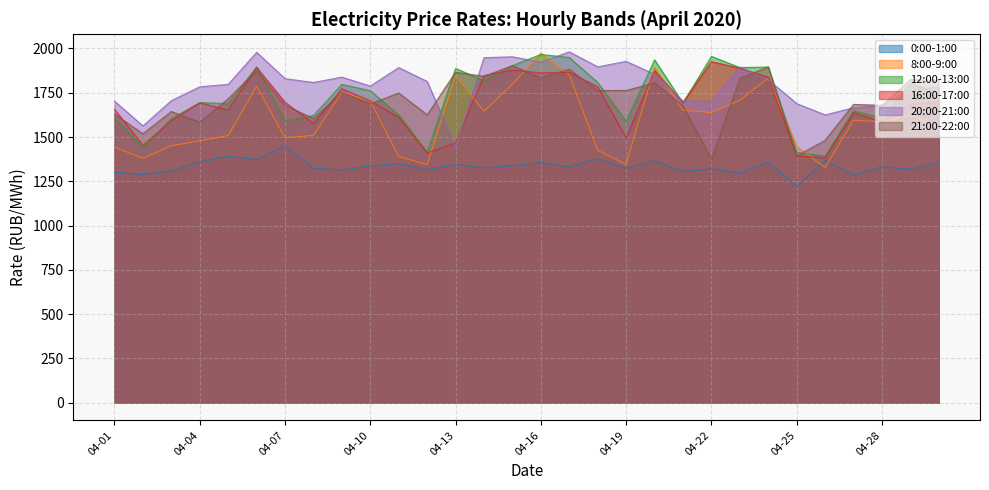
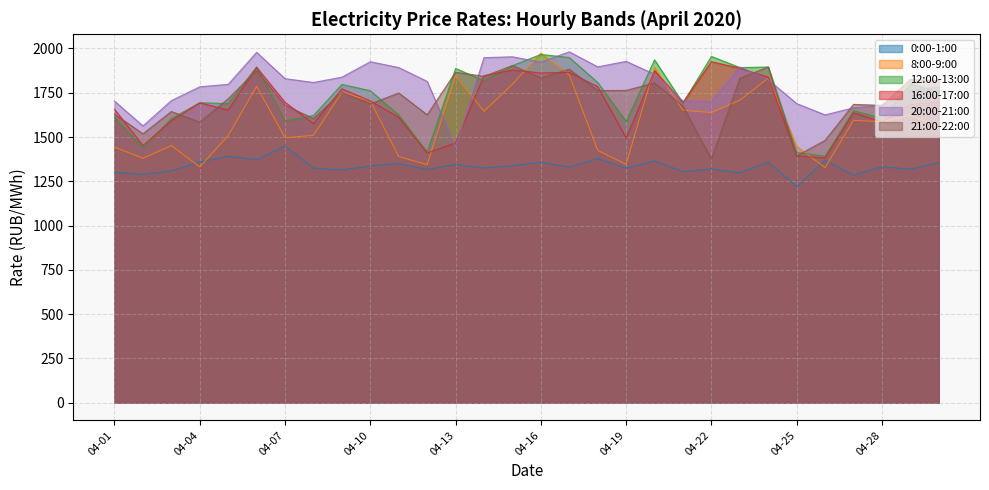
8:00-9:00, 04-04: 1480 -> 1330
20:00-21:00, 04-10: 1790 -> 1930
